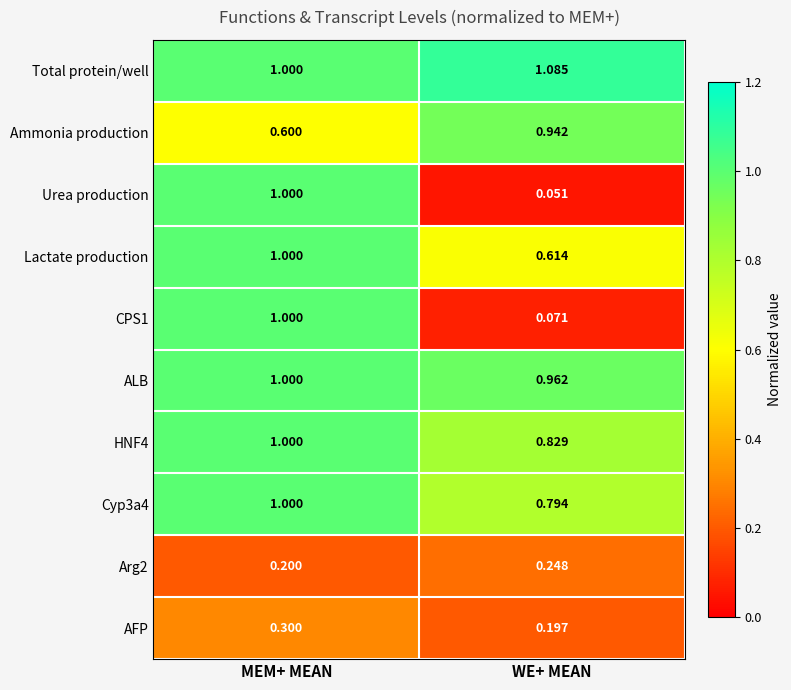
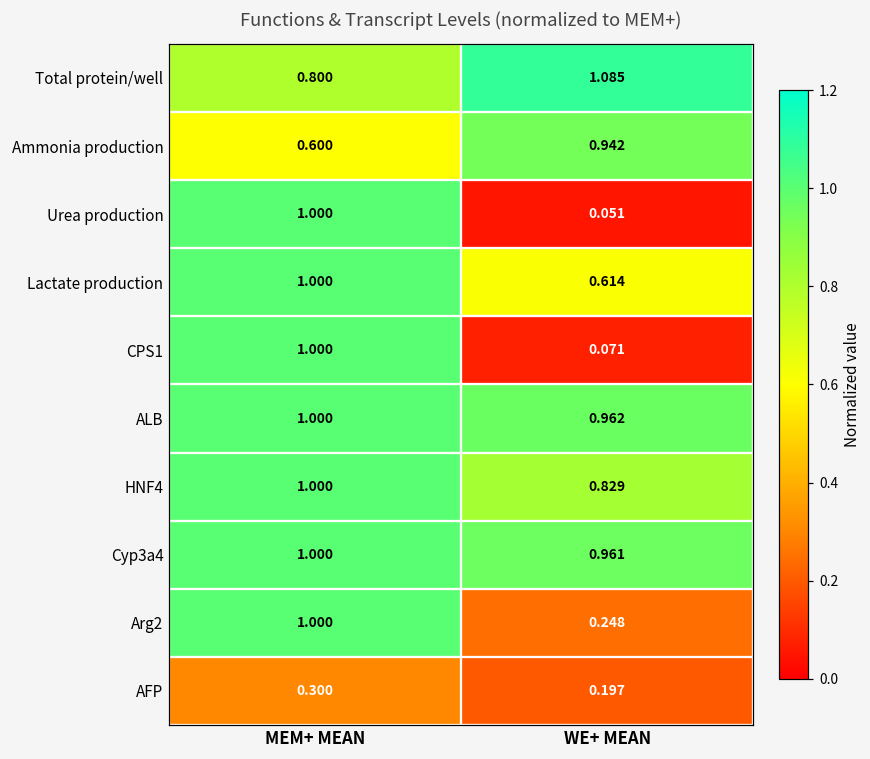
Total protein/well, MEM+ MEAN: 1.000 -> 0.800
Cyp3a4, WE+ MEAN: 0.794 -> 0.961
Arg2, MEM+ MEAN: 0.200 -> 1.000
